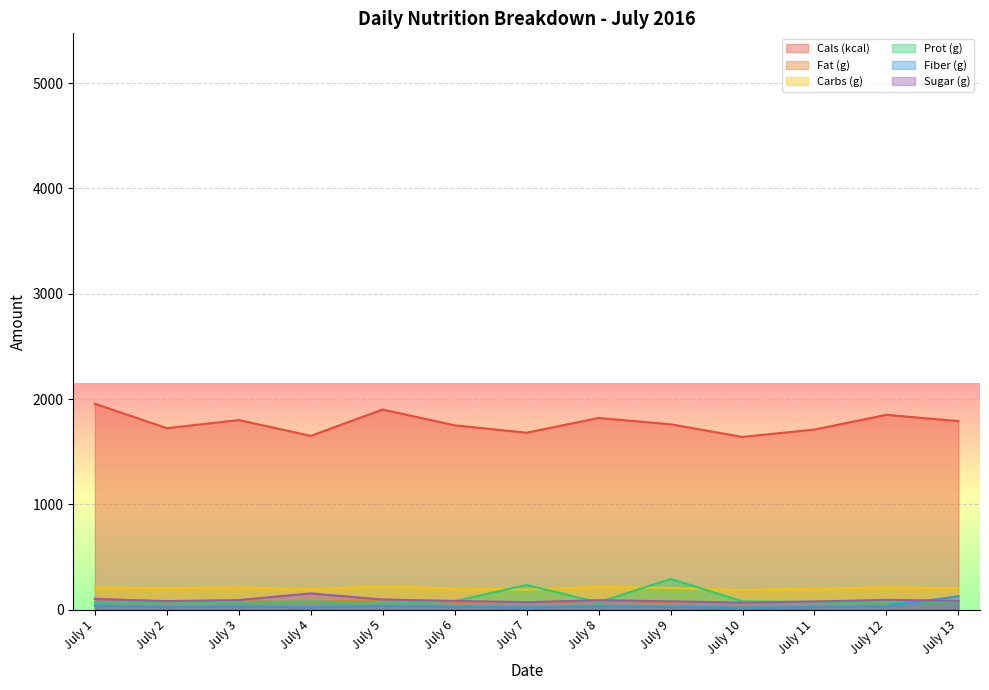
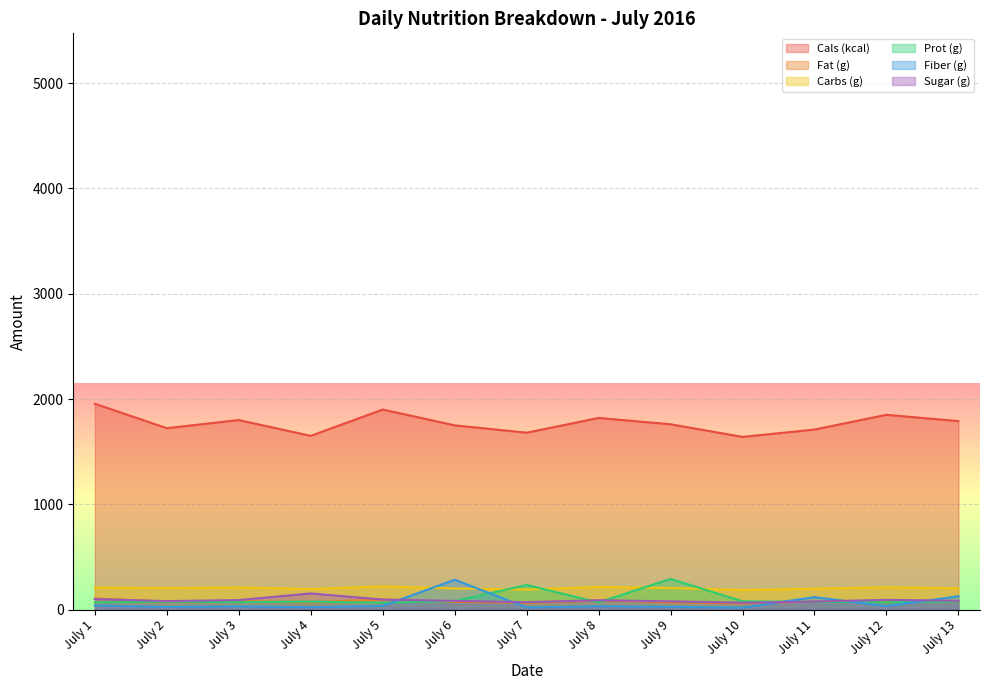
Fiber (g), July 6: 30 -> 280
Fiber (g), July 11: 20 -> 120
